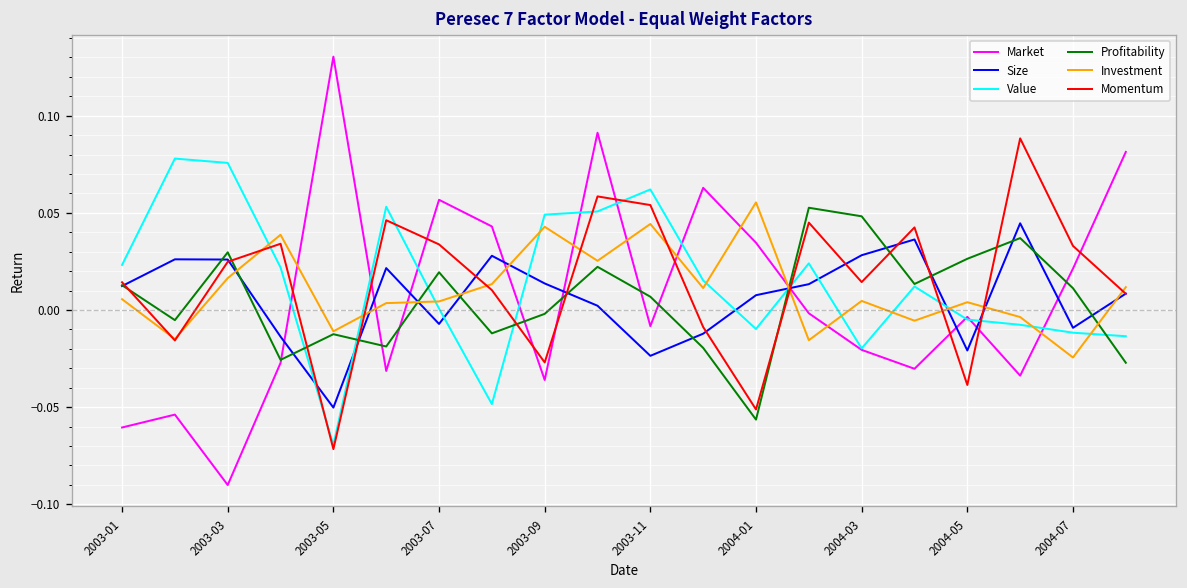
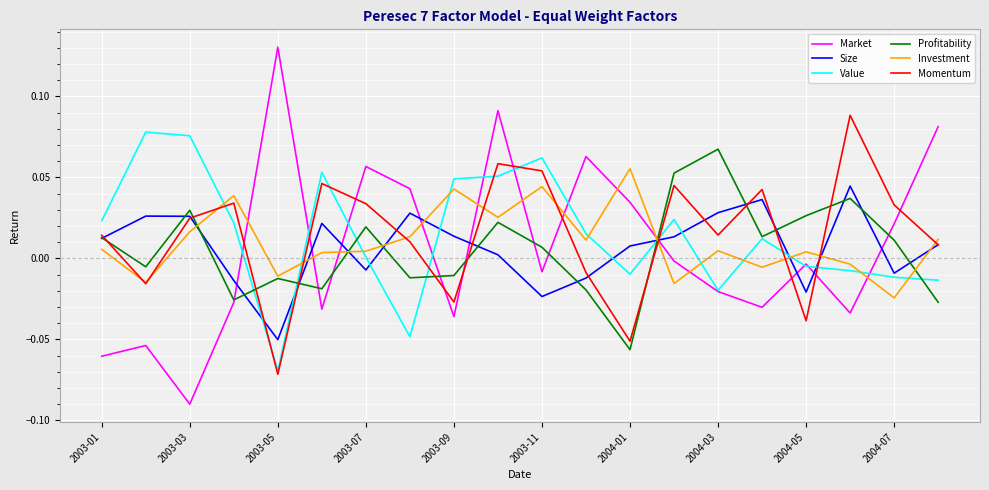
Profitability, 2003-09: -0.002 -> -0.011
Profitability, 2004-03: 0.048 -> 0.067
